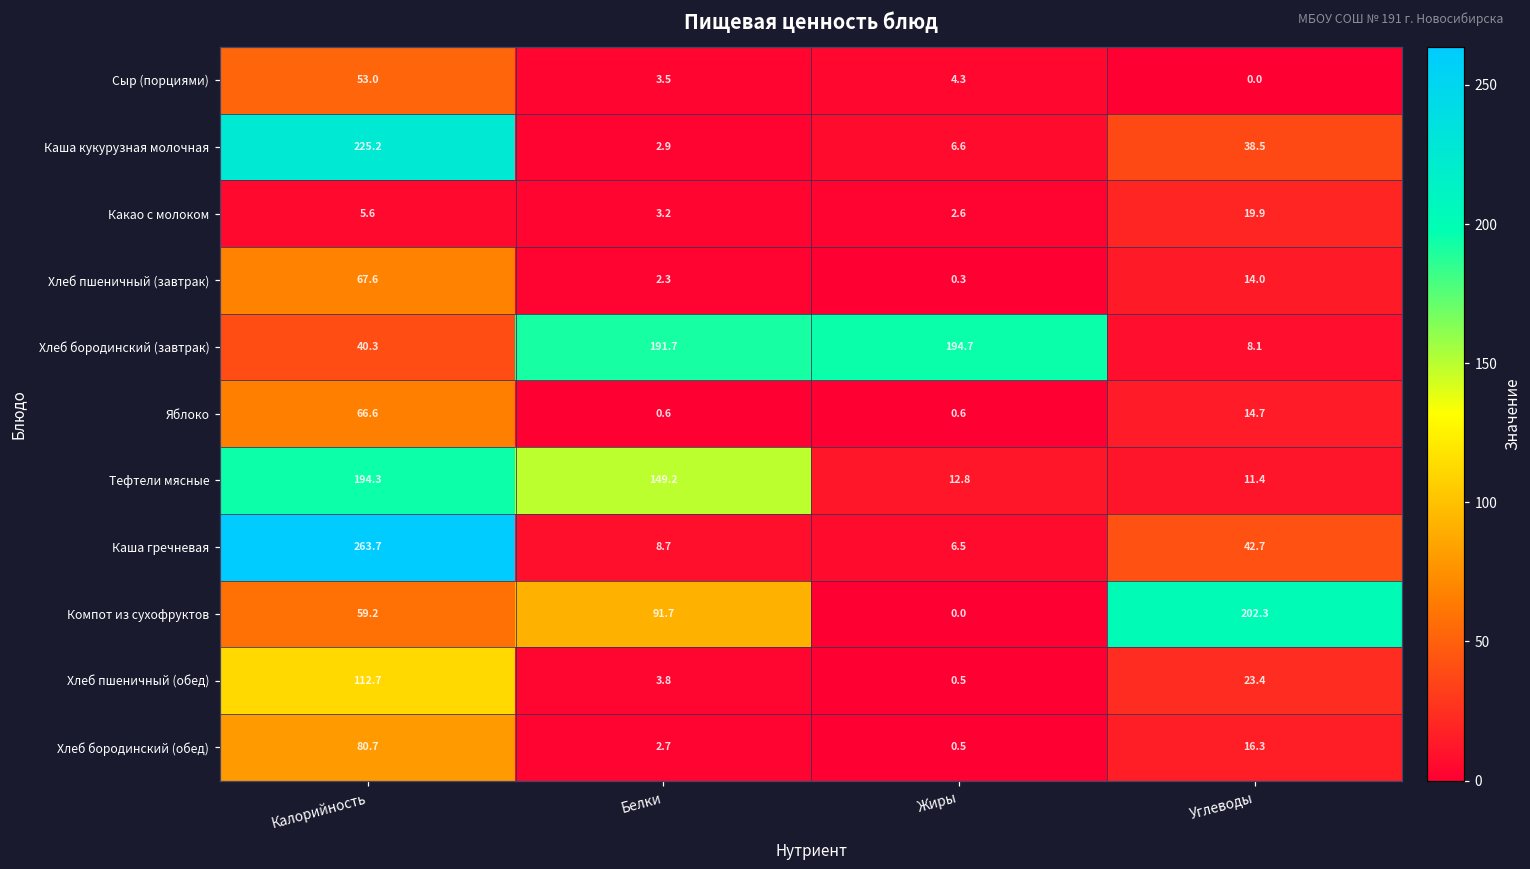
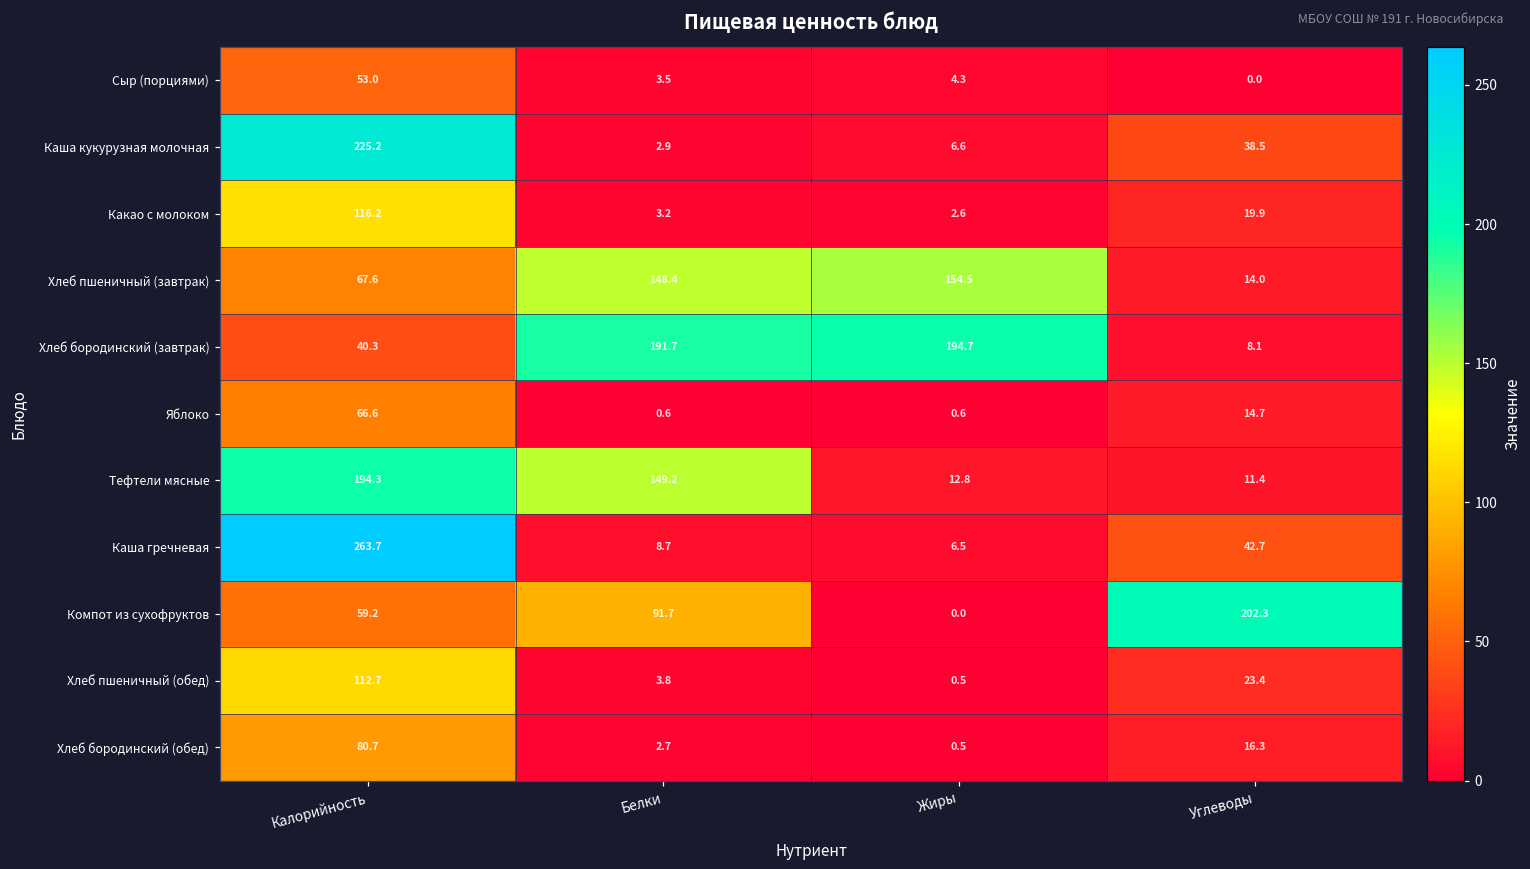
Какао с молоком, Калорийность: 5.6 -> 116.2
Хлеб пшеничный (завтрак), Белки: 2.3 -> 148.4
Хлеб пшеничный (завтрак), Жиры: 0.3 -> 154.5
